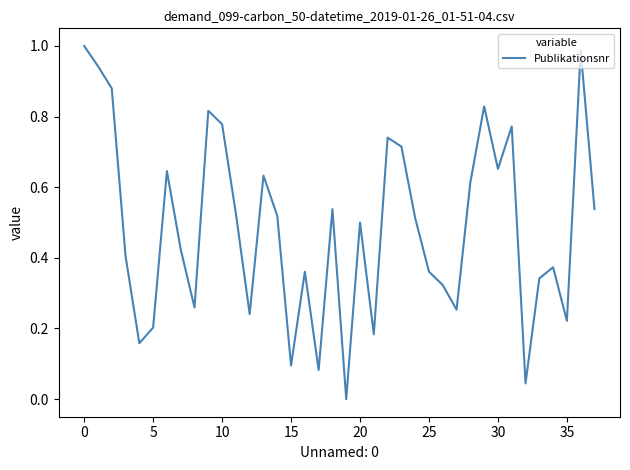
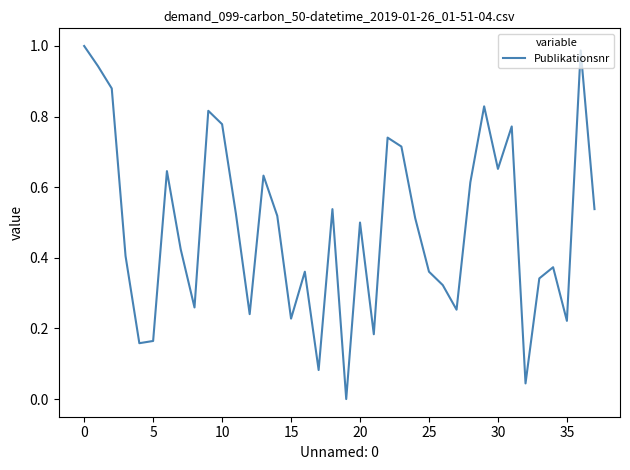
5: 0.20 -> 0.16
15: 0.09 -> 0.23
